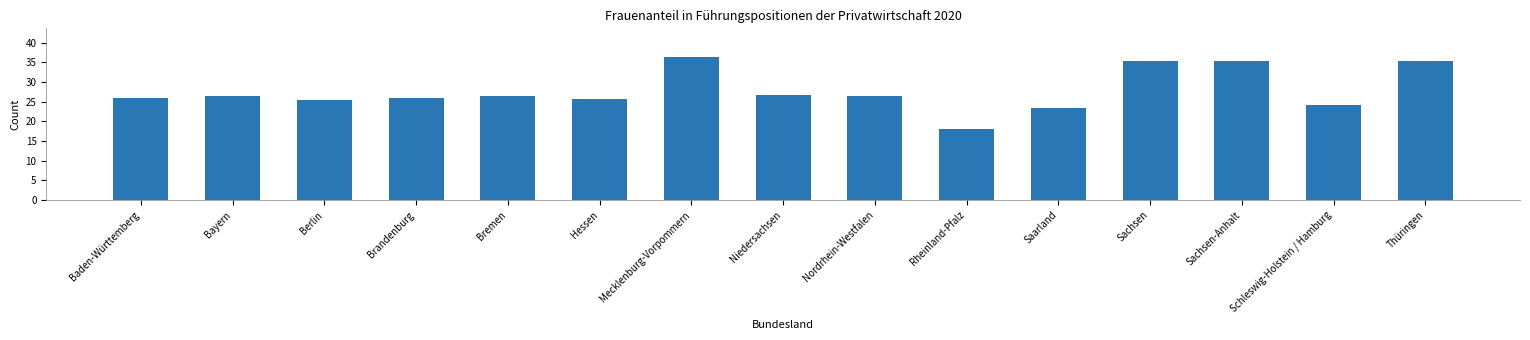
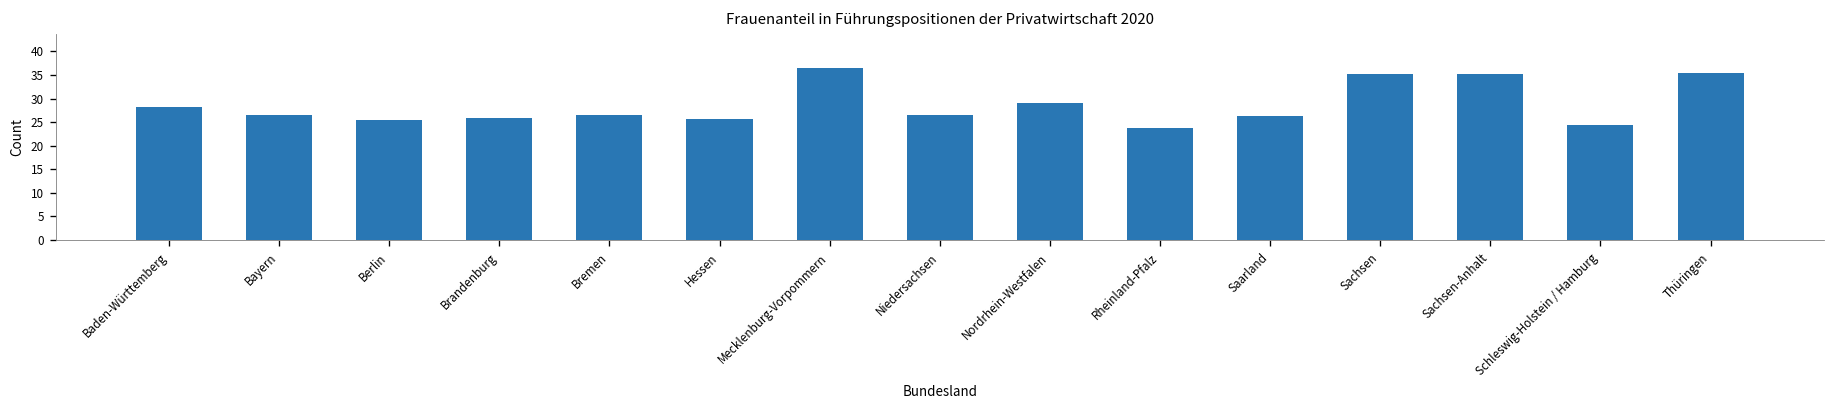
Baden-Württemberg: 26 -> 28
Nordrhein-Westfalen: 26 -> 29
Rheinland-Pfalz: 18 -> 24
Saarland: 24 -> 26
